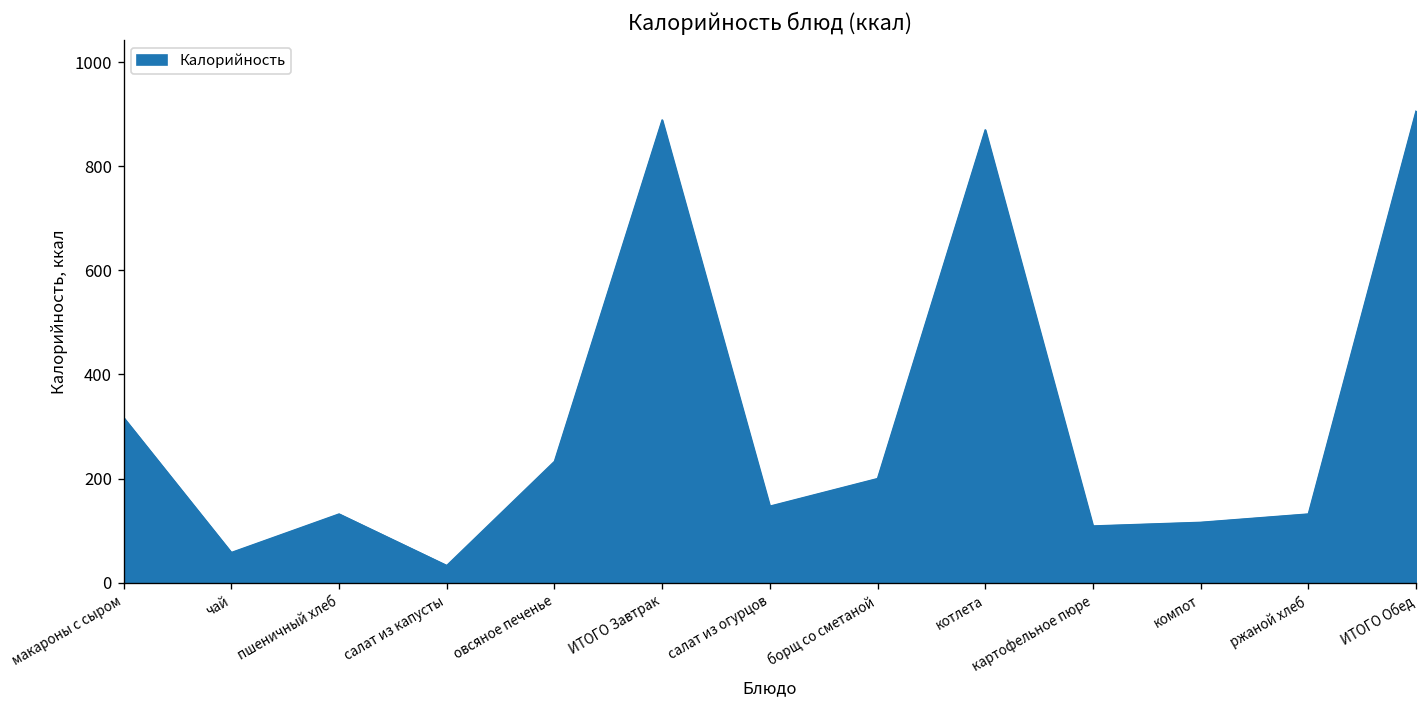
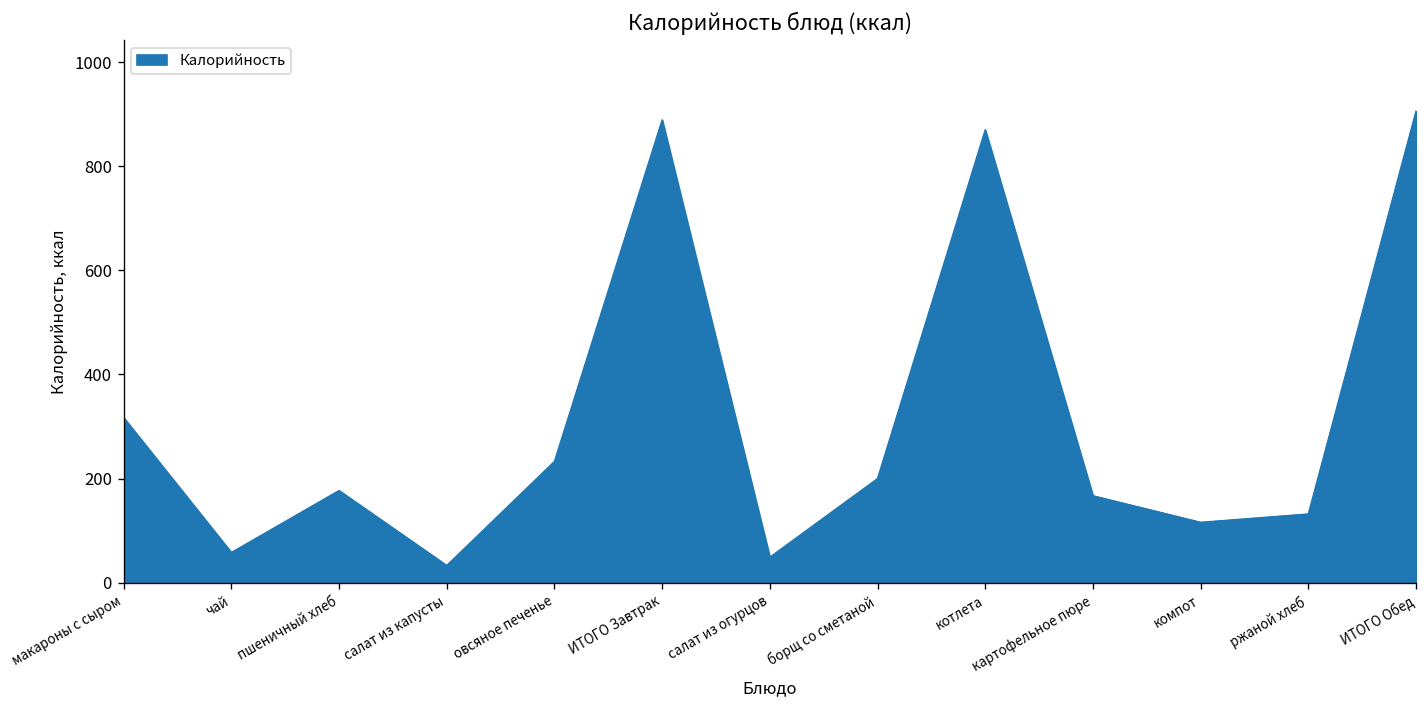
пшеничный хлеб: 130 -> 180
салат из огурцов: 150 -> 50
картофельное пюре: 110 -> 170
